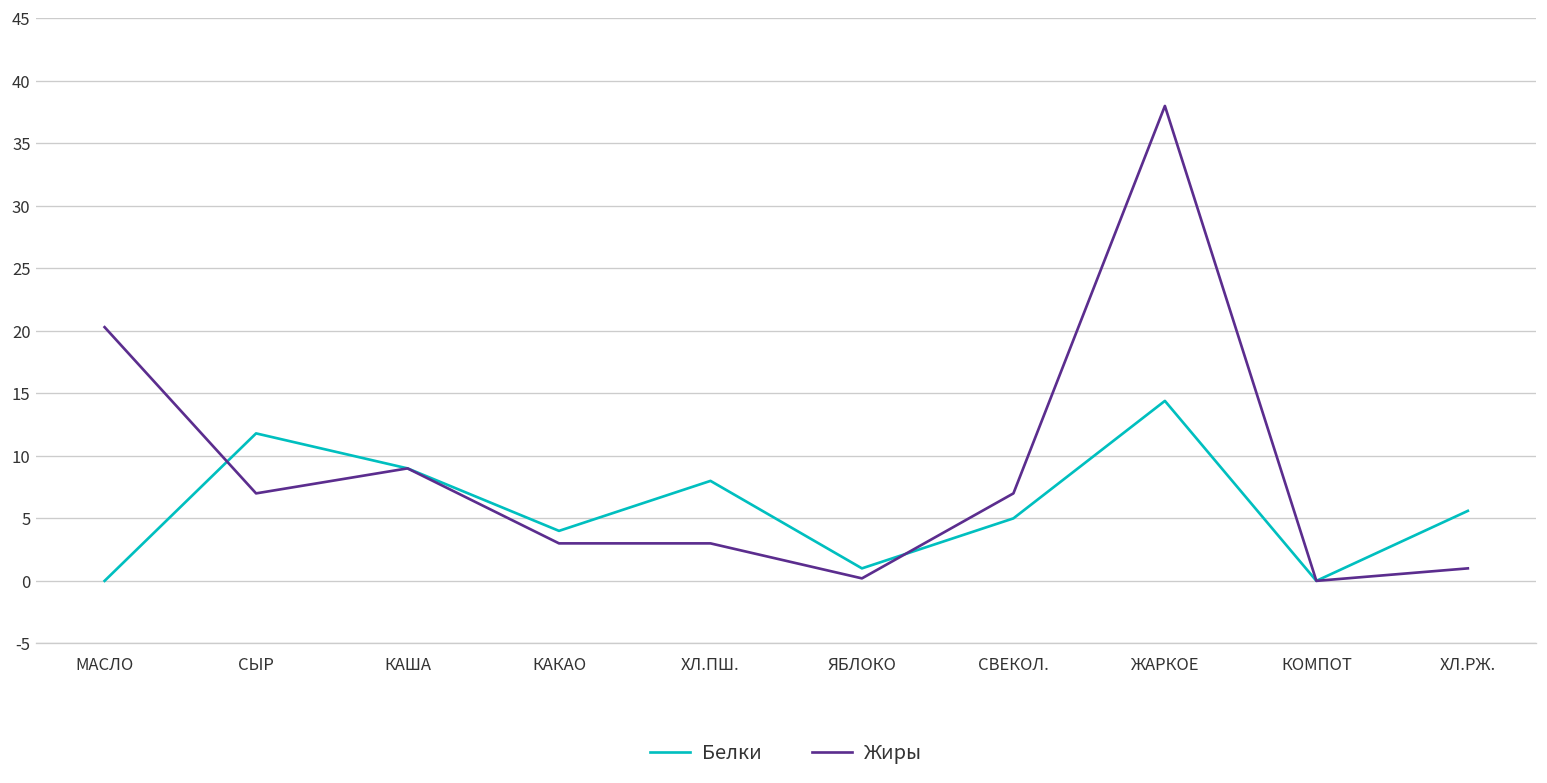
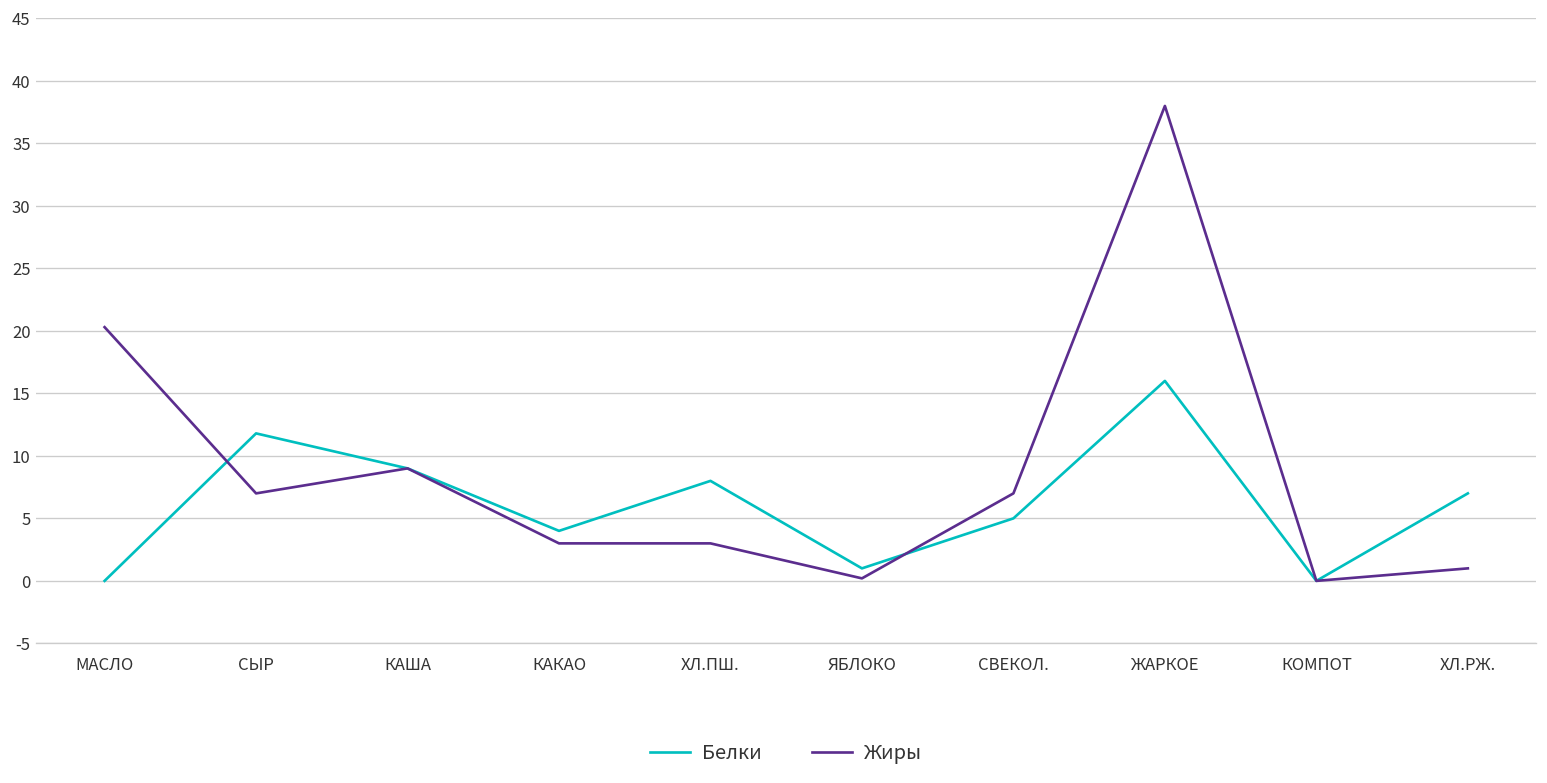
Белки, ЖАРКОЕ: 14.4 -> 16.0
Белки, ХЛ.РЖ.: 5.6 -> 7.0
